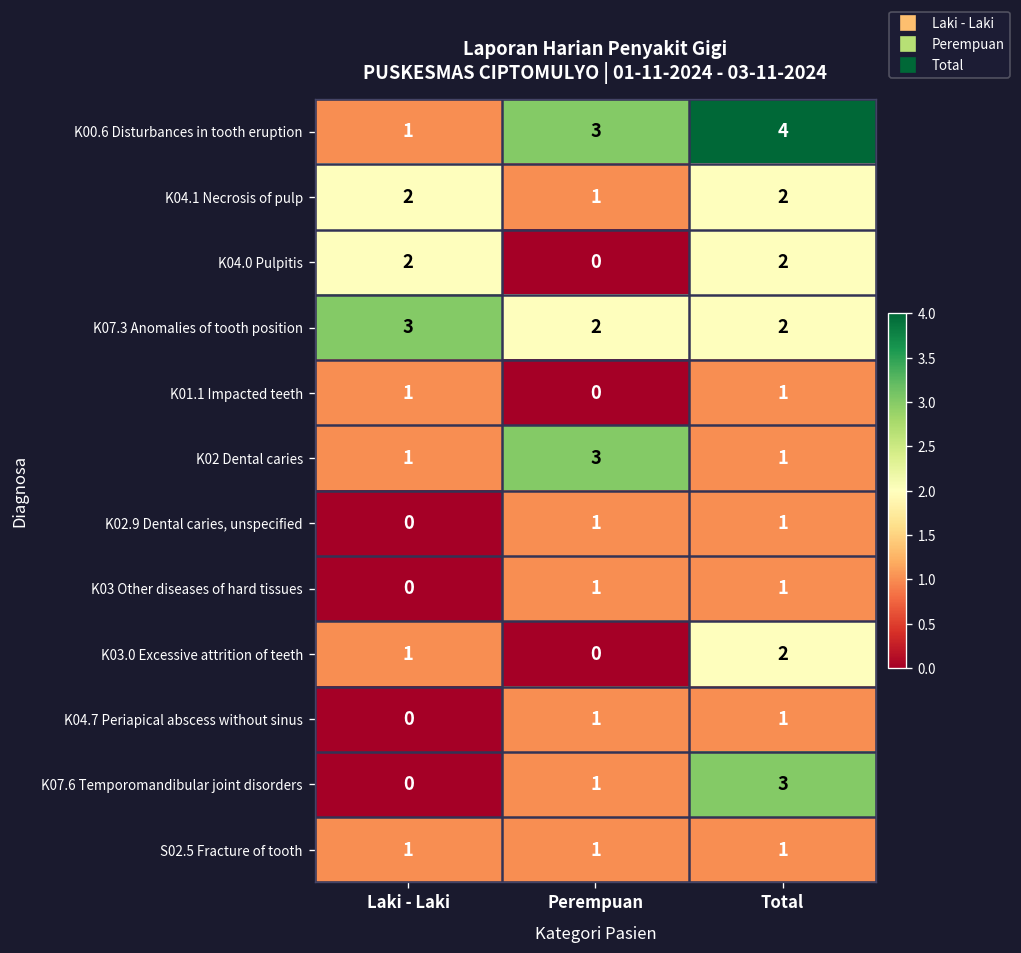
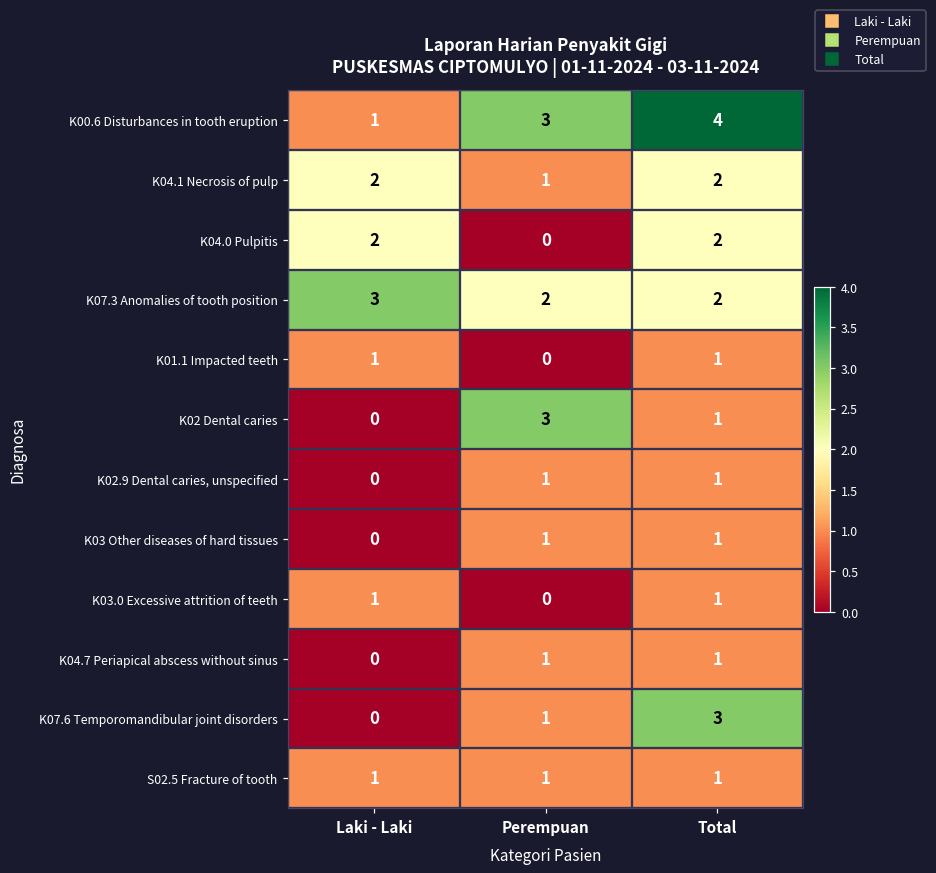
K02 Dental caries, Laki - Laki: 1 -> 0
K03.0 Excessive attrition of teeth, Total: 2 -> 1
